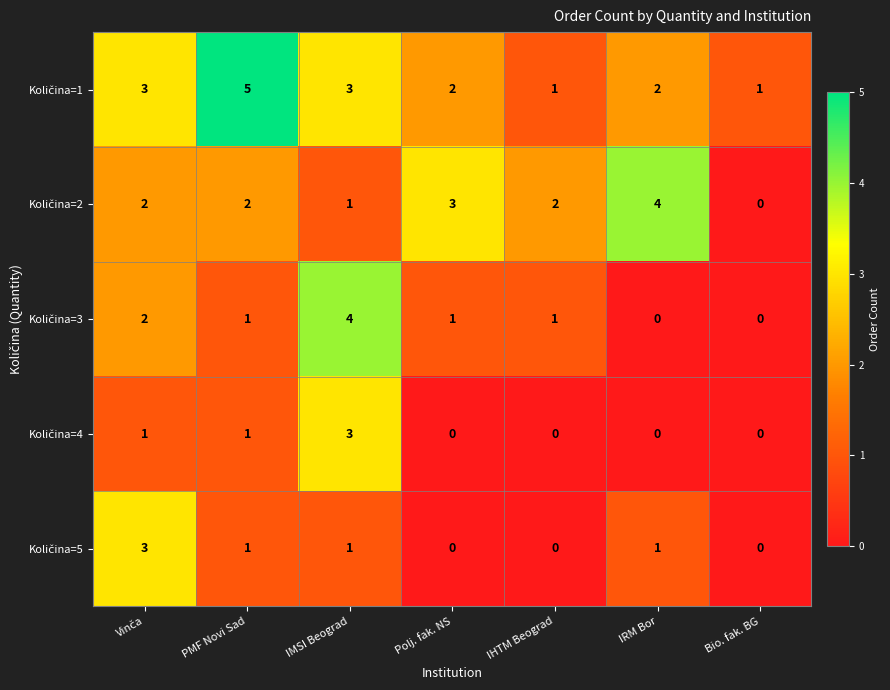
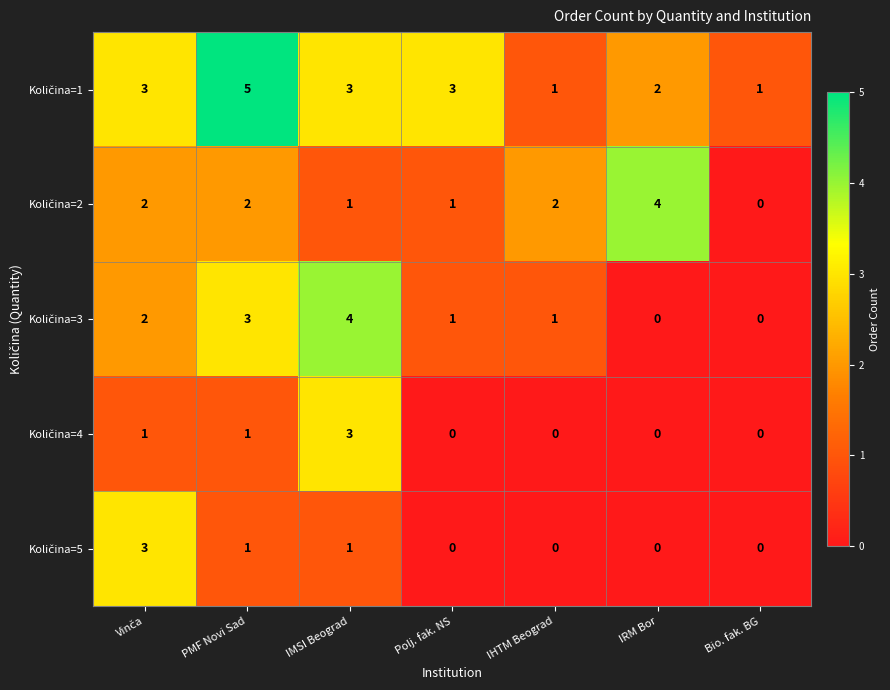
Količina=1, Polj. fak. NS: 2 -> 3
Količina=2, Polj. fak. NS: 3 -> 1
Količina=3, PMF Novi Sad: 1 -> 3
Količina=5, IRM Bor: 1 -> 0
